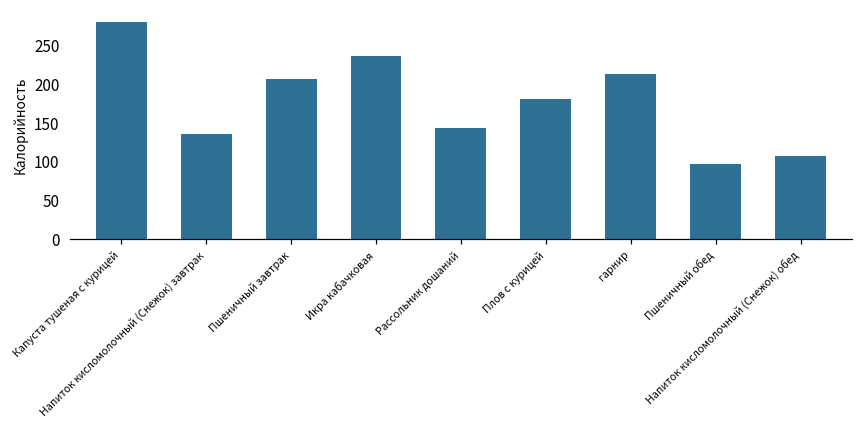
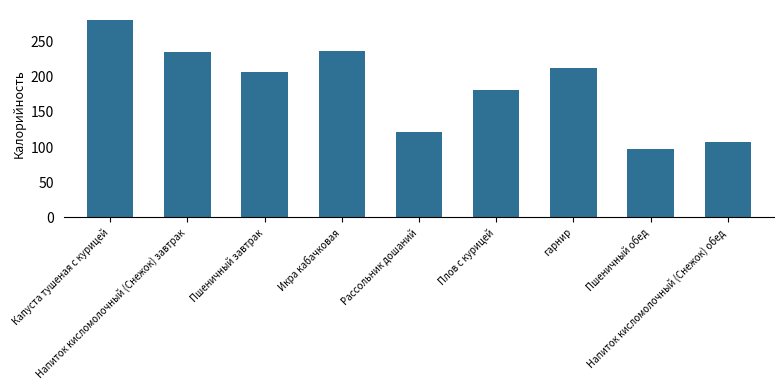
Напиток кисломолочный (Снежок) завтрак: 140 -> 240
Рассольник дошаний: 140 -> 120
